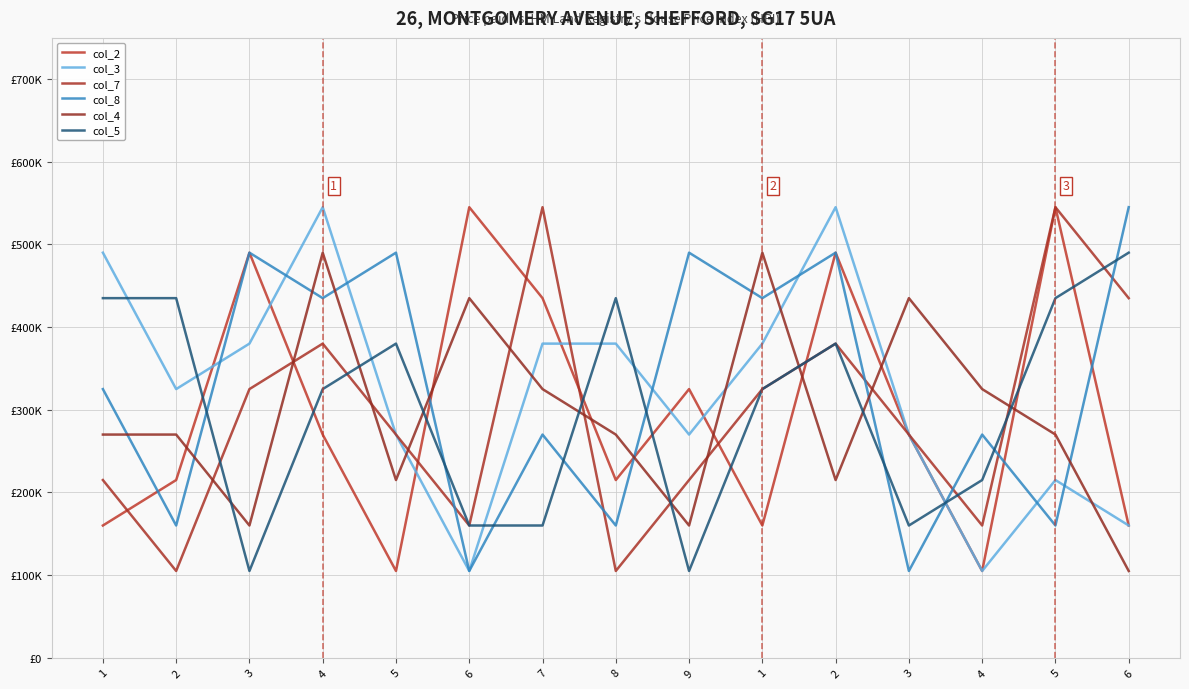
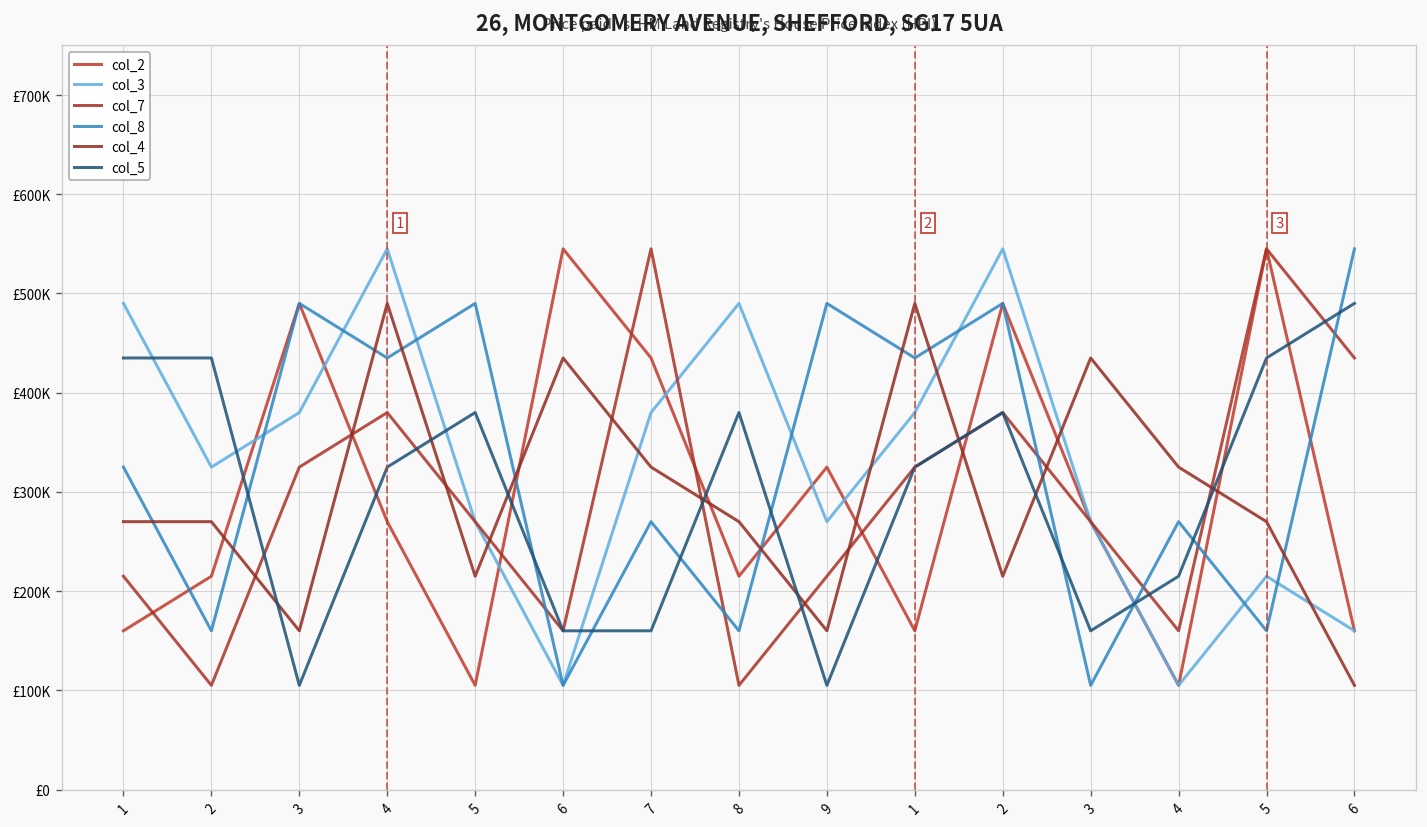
col_3, 8: £380000 -> £490000
col_5, 8: £440000 -> £380000
